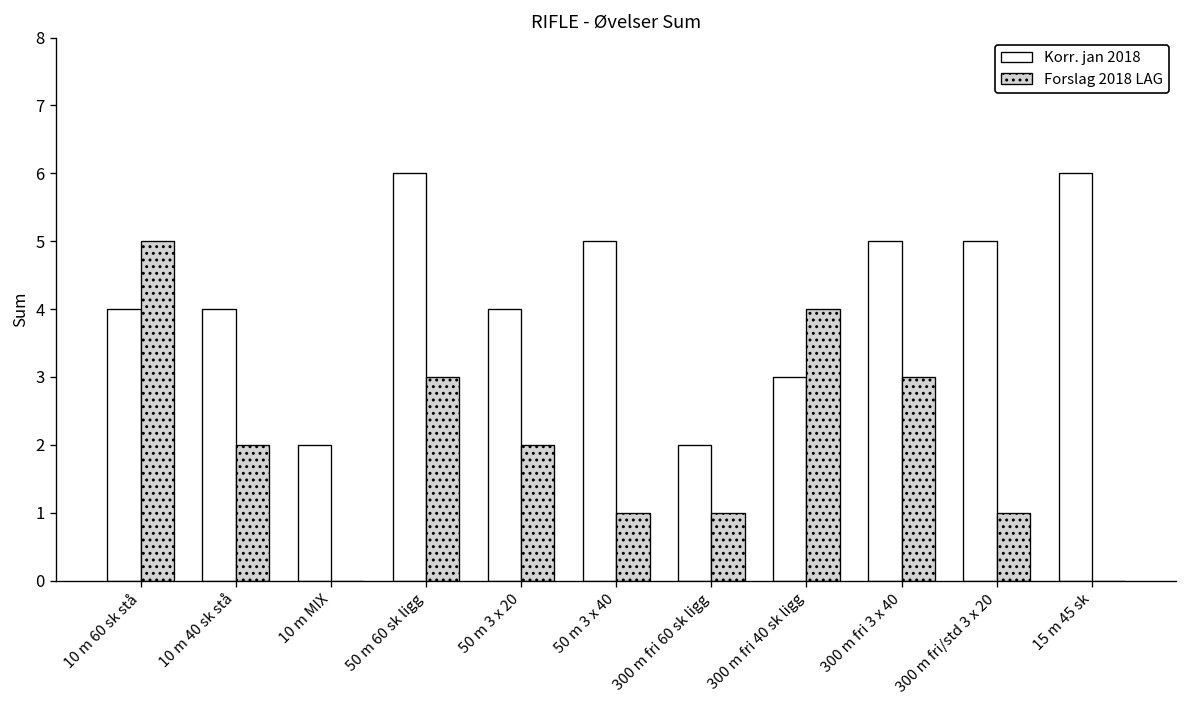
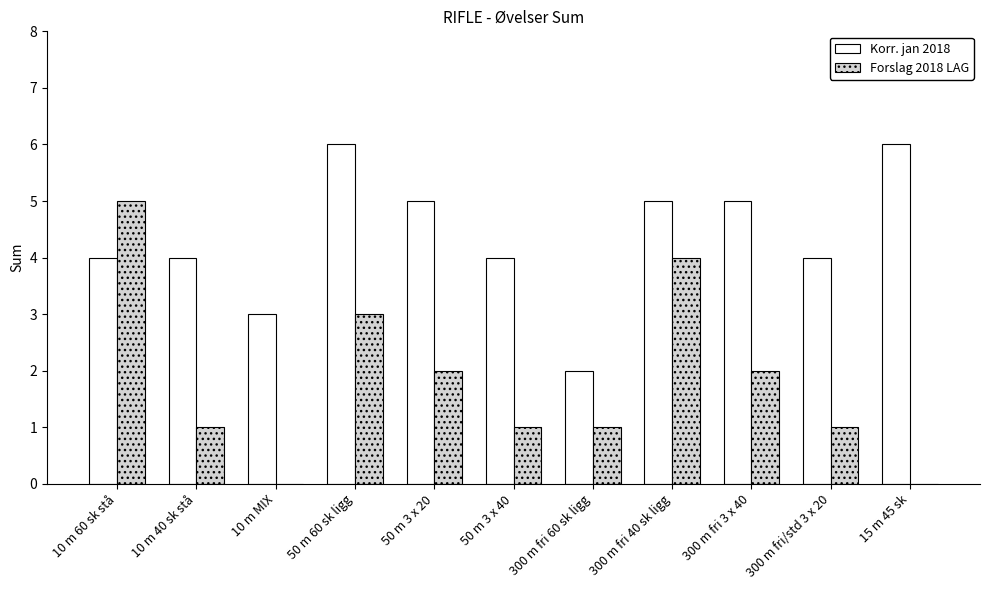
Forslag 2018 LAG, 10 m 40 sk stå: 2 -> 1
Korr. jan 2018, 10 m MIX: 2 -> 3
Korr. jan 2018, 50 m 3 x 20: 4 -> 5
Korr. jan 2018, 50 m 3 x 40: 5 -> 4
Korr. jan 2018, 300 m fri 40 sk ligg: 3 -> 5
Forslag 2018 LAG, 300 m fri 3 x 40: 3 -> 2
Korr. jan 2018, 300 m fri/std 3 x 20: 5 -> 4
